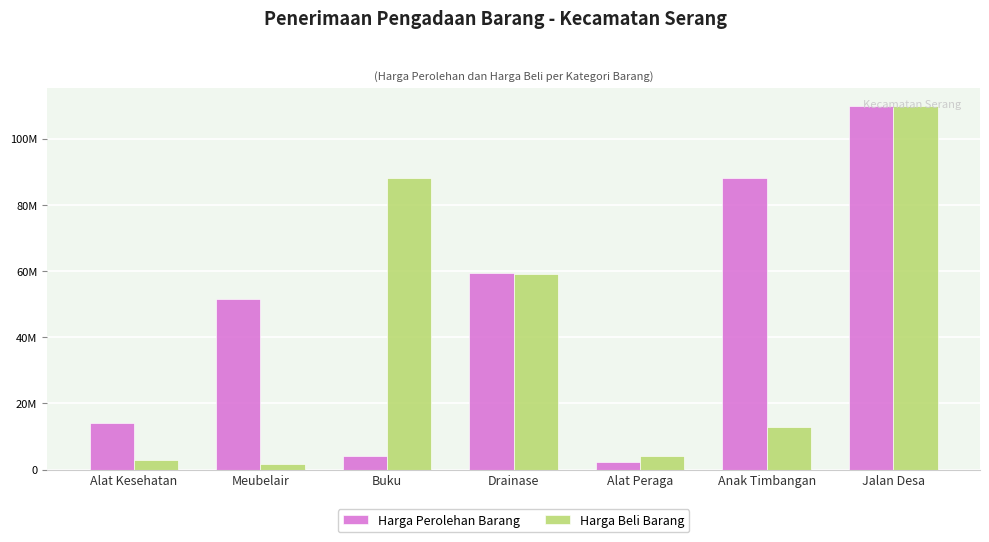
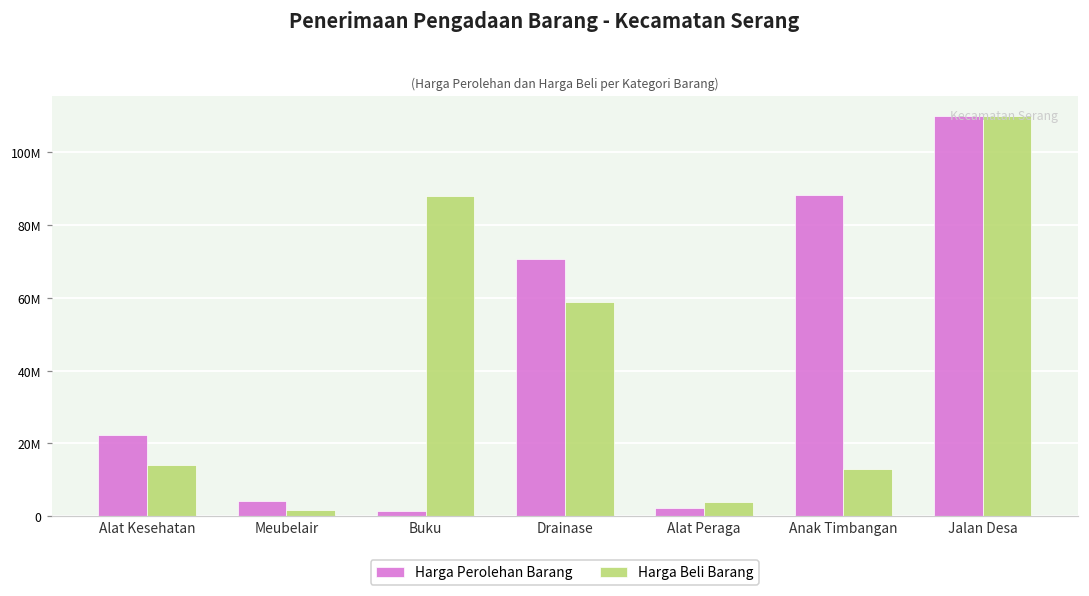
Harga Perolehan Barang, Alat Kesehatan: 14000000 -> 22000000
Harga Beli Barang, Alat Kesehatan: 3000000 -> 14000000
Harga Perolehan Barang, Meubelair: 51000000 -> 4000000
Harga Perolehan Barang, Buku: 4000000 -> 2000000
Harga Perolehan Barang, Drainase: 60000000 -> 71000000
